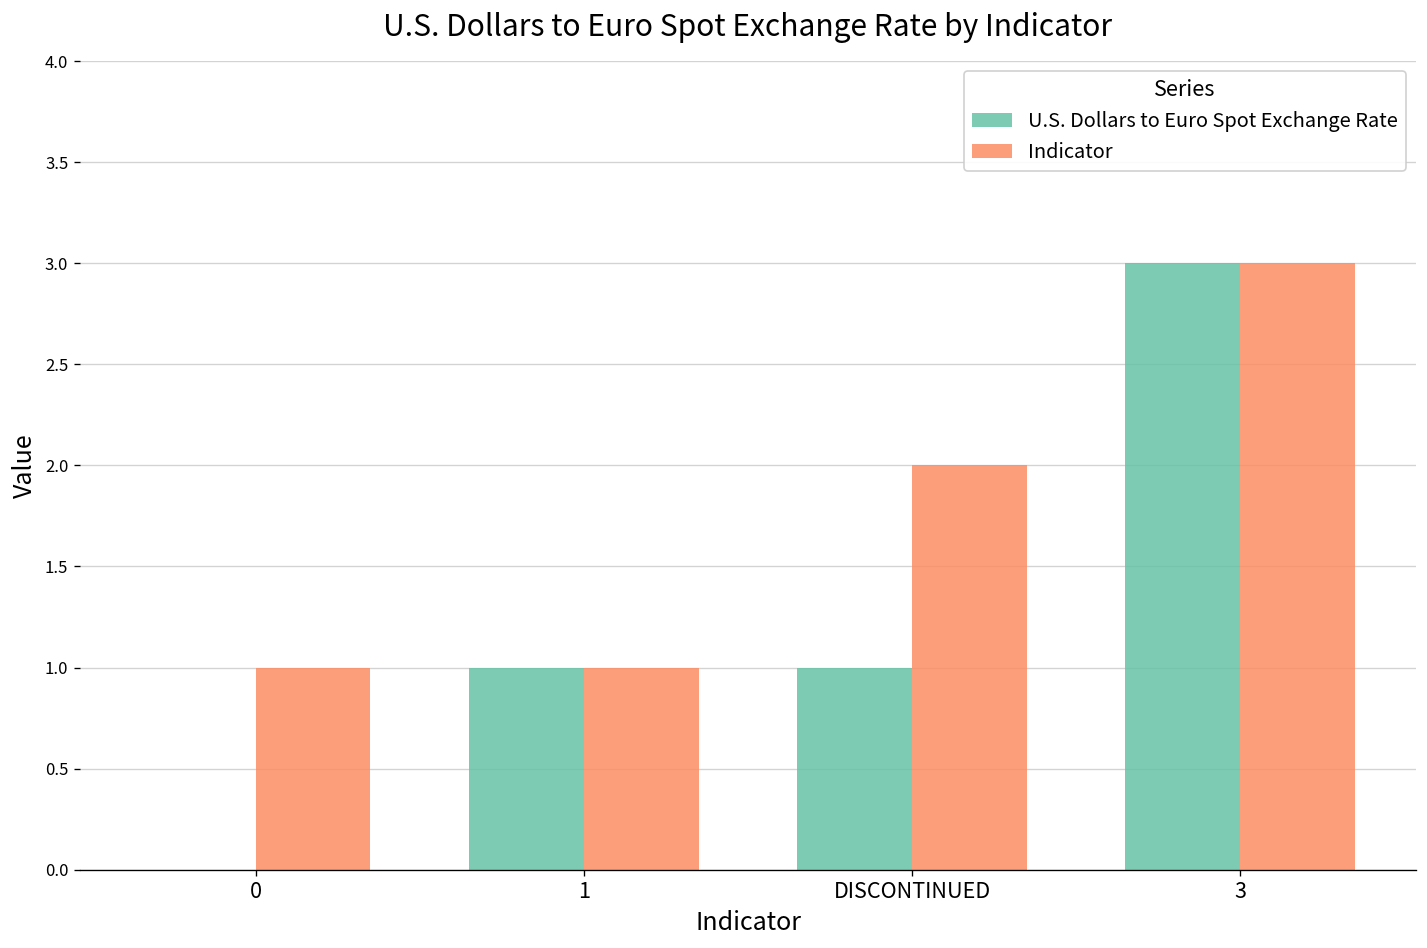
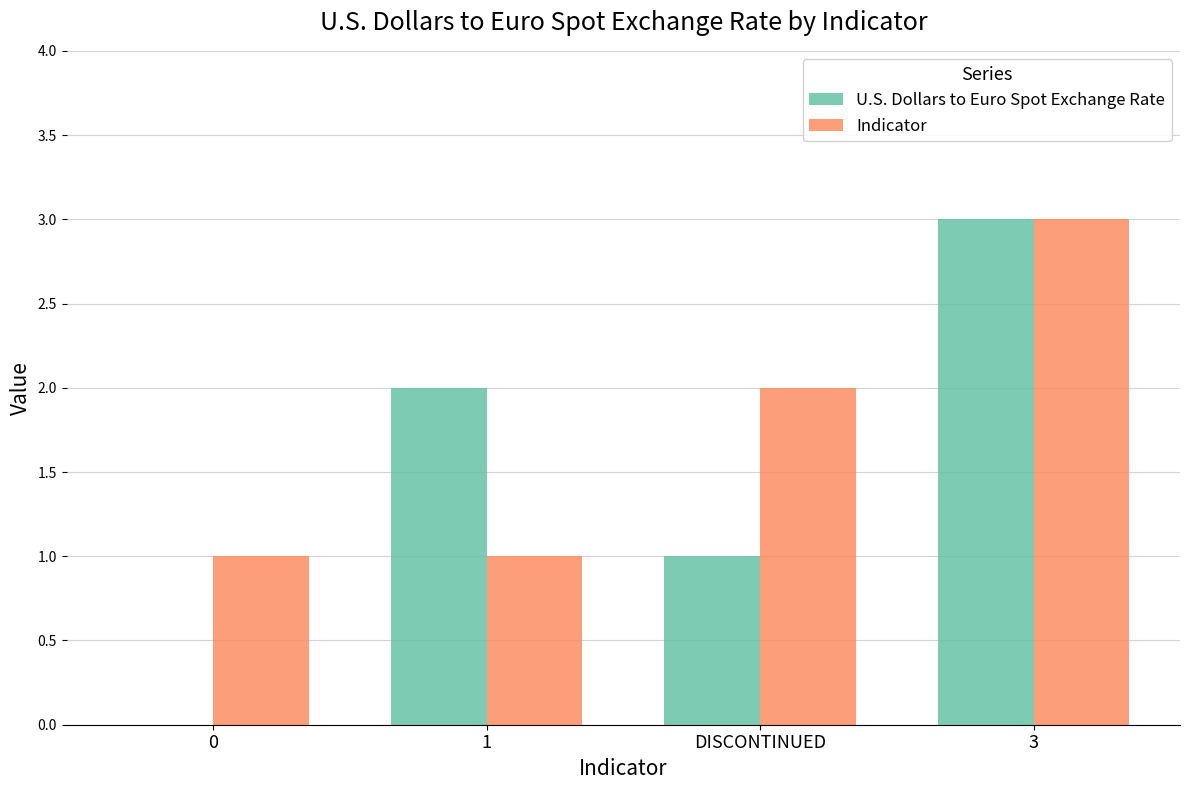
U.S. Dollars to Euro Spot Exchange Rate, 1: 1 -> 2
